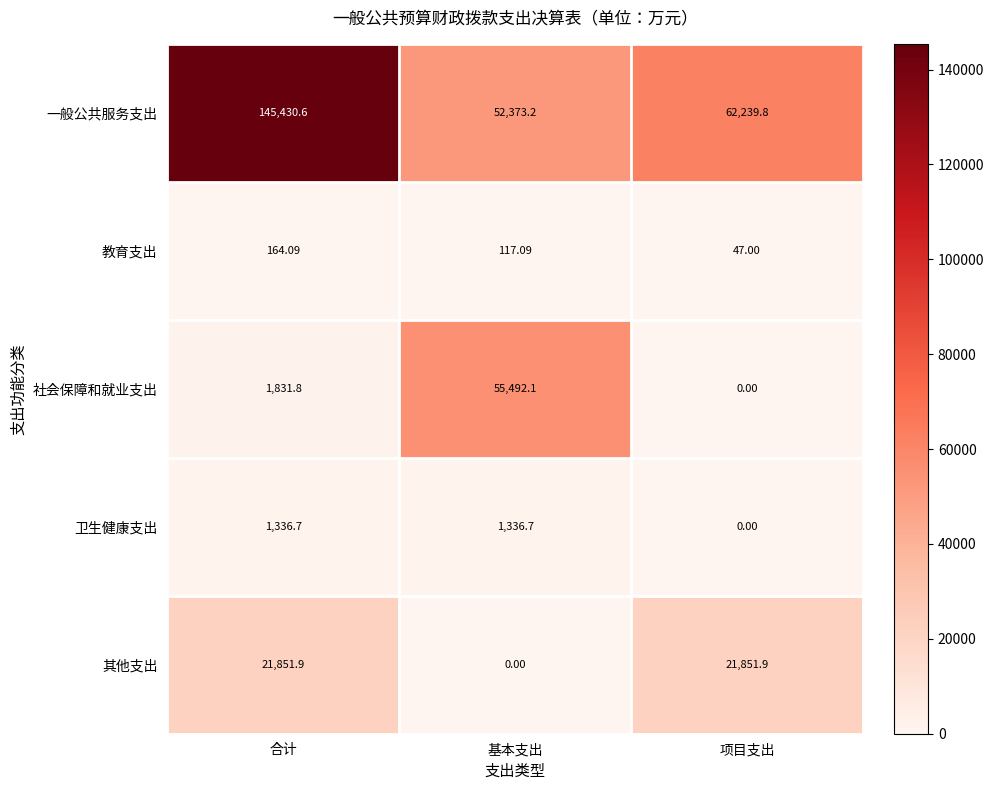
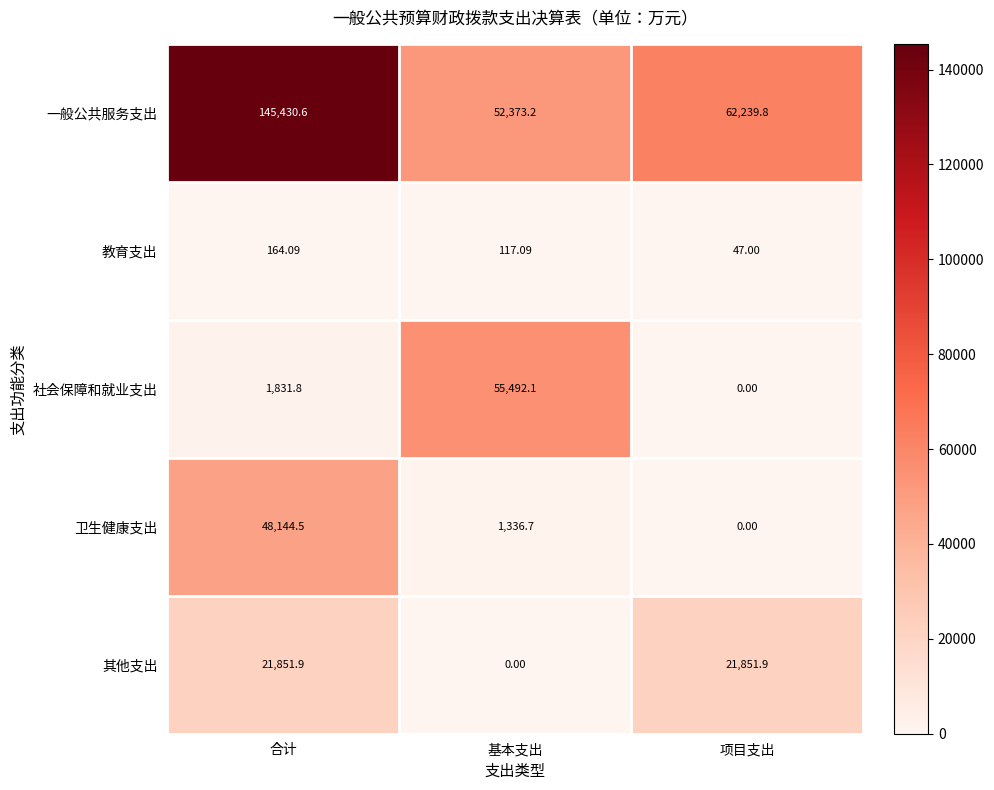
卫生健康支出, 合计: 1,336.7 -> 48,144.5
